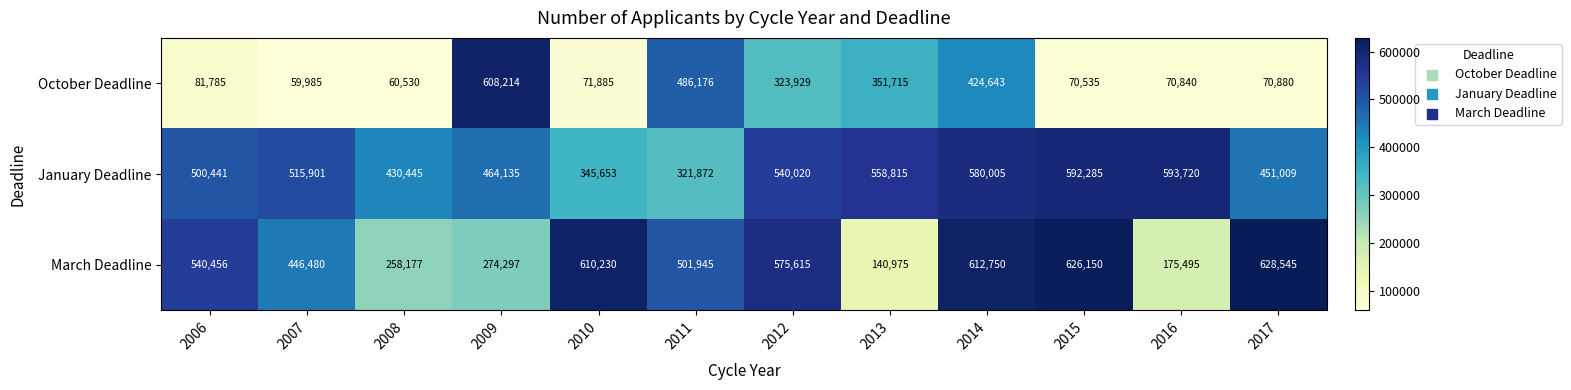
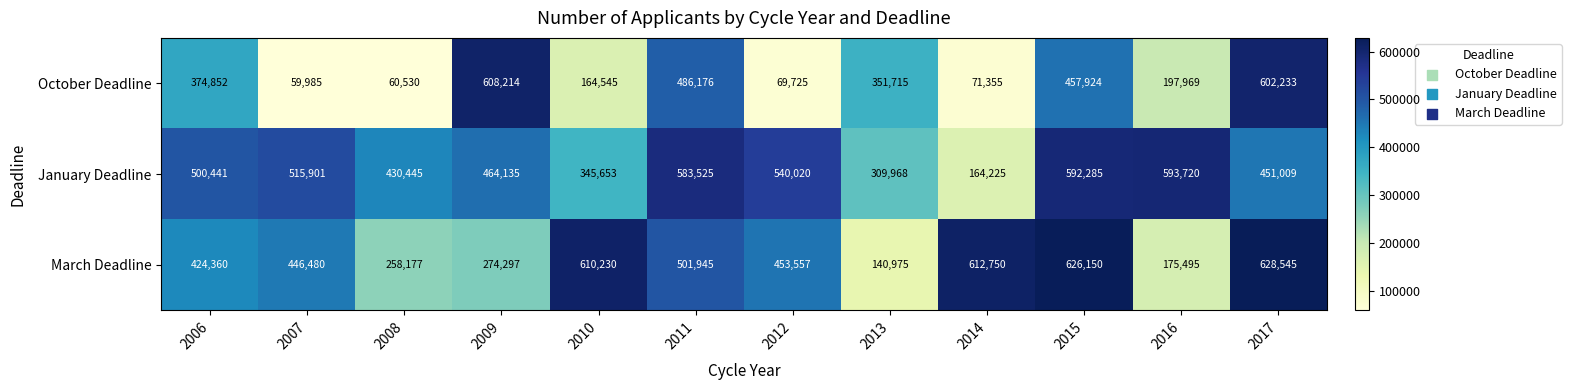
October Deadline, 2006: 81,785 -> 374,852
October Deadline, 2010: 71,885 -> 164,545
October Deadline, 2012: 323,929 -> 69,725
October Deadline, 2014: 424,643 -> 71,355
October Deadline, 2015: 70,535 -> 457,924
October Deadline, 2016: 70,840 -> 197,969
October Deadline, 2017: 70,880 -> 602,233
January Deadline, 2011: 321,872 -> 583,525
January Deadline, 2013: 558,815 -> 309,968
January Deadline, 2014: 580,005 -> 164,225
March Deadline, 2006: 540,456 -> 424,360
March Deadline, 2012: 575,615 -> 453,557
